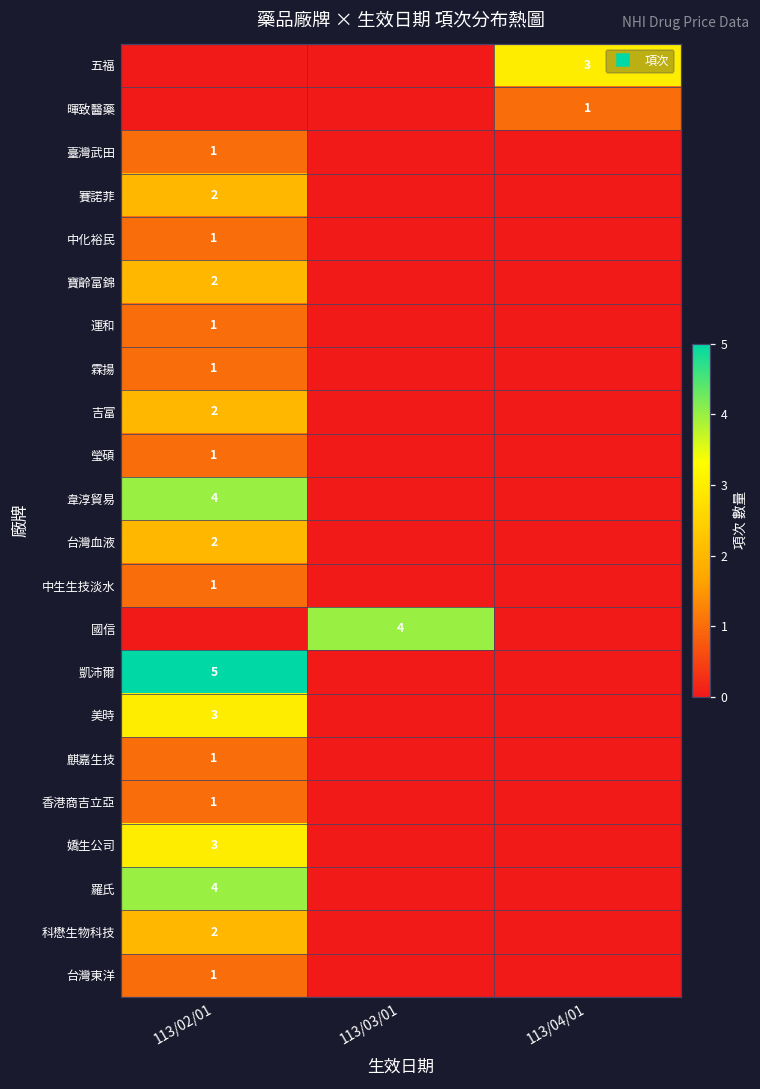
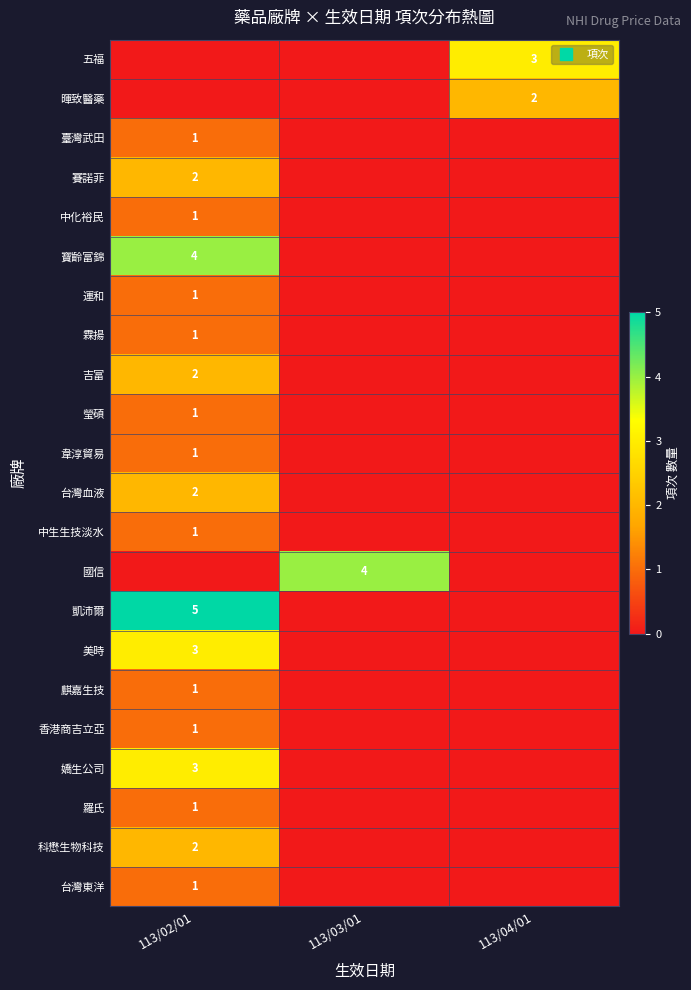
暉致醫藥, 113/04/01: 1 -> 2
寶齡富錦, 113/02/01: 2 -> 4
韋淳貿易, 113/02/01: 4 -> 1
羅氏, 113/02/01: 4 -> 1
